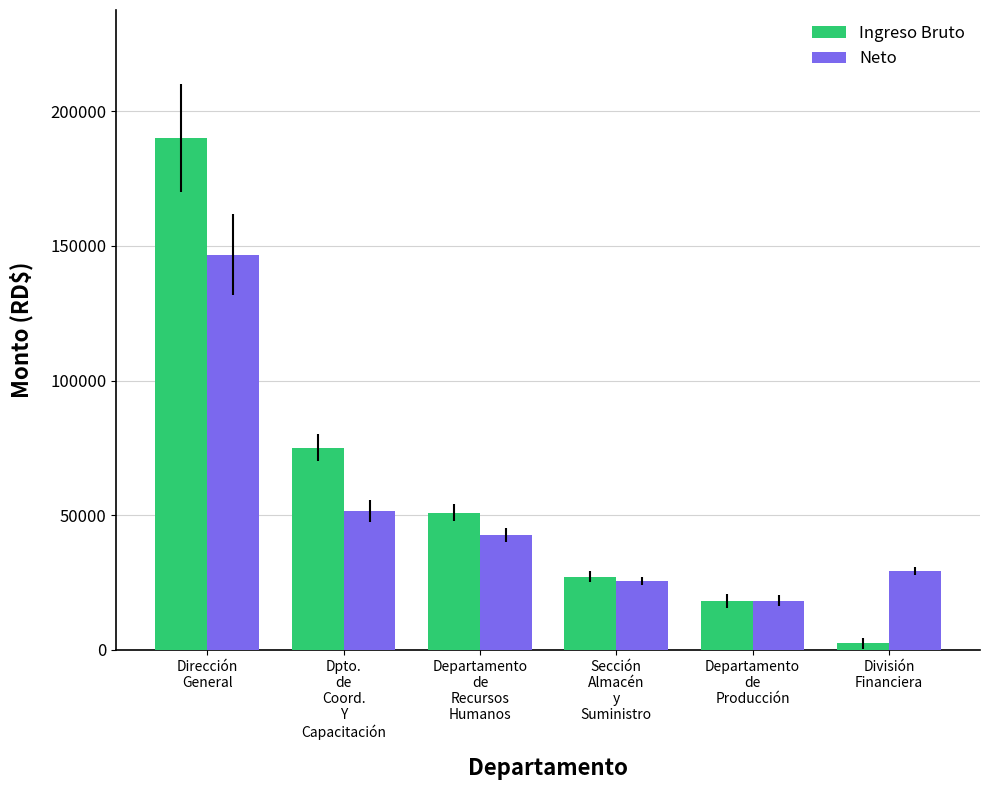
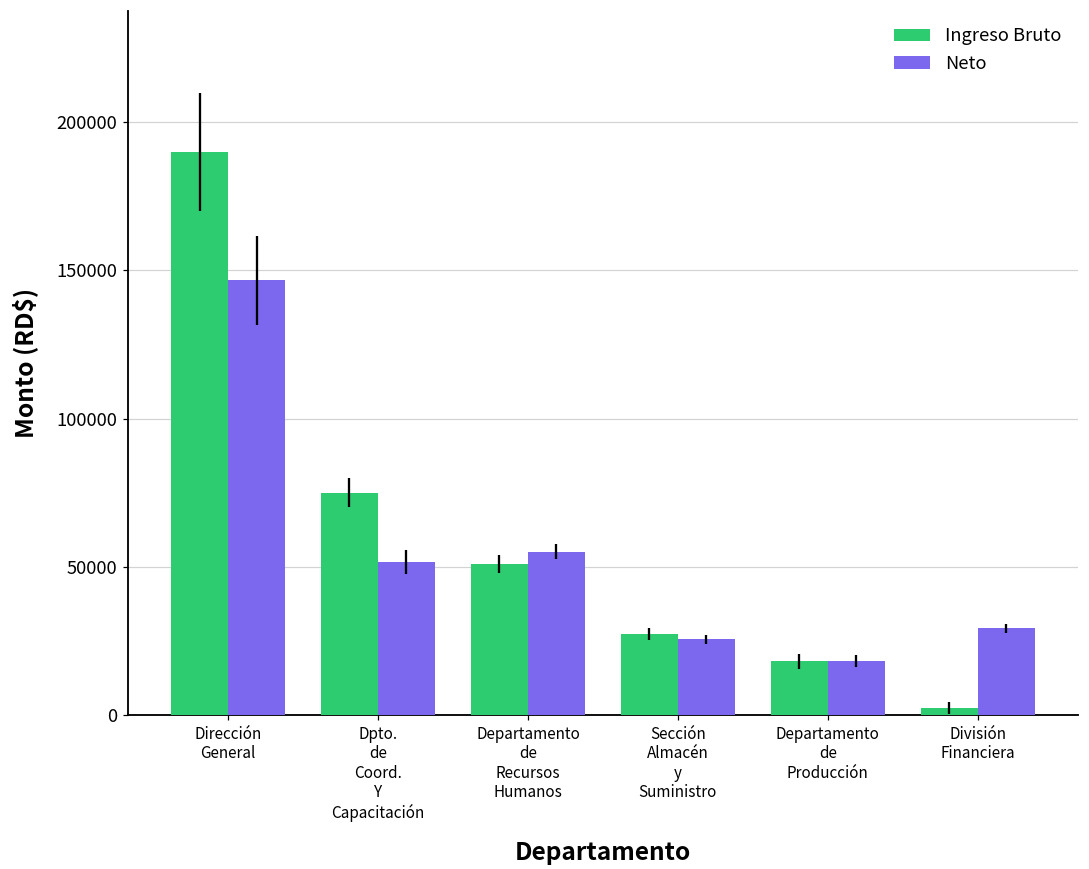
Neto, Departamento de Recursos Humanos: 43000 -> 55000
